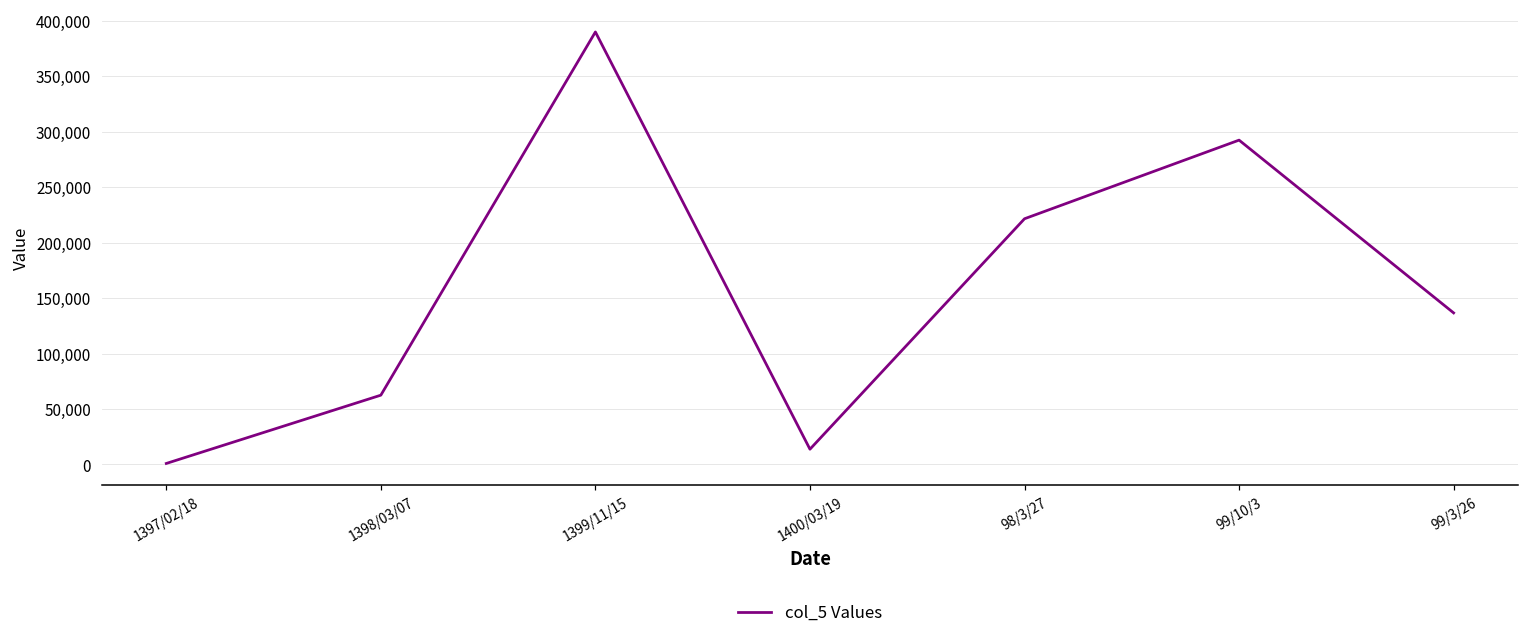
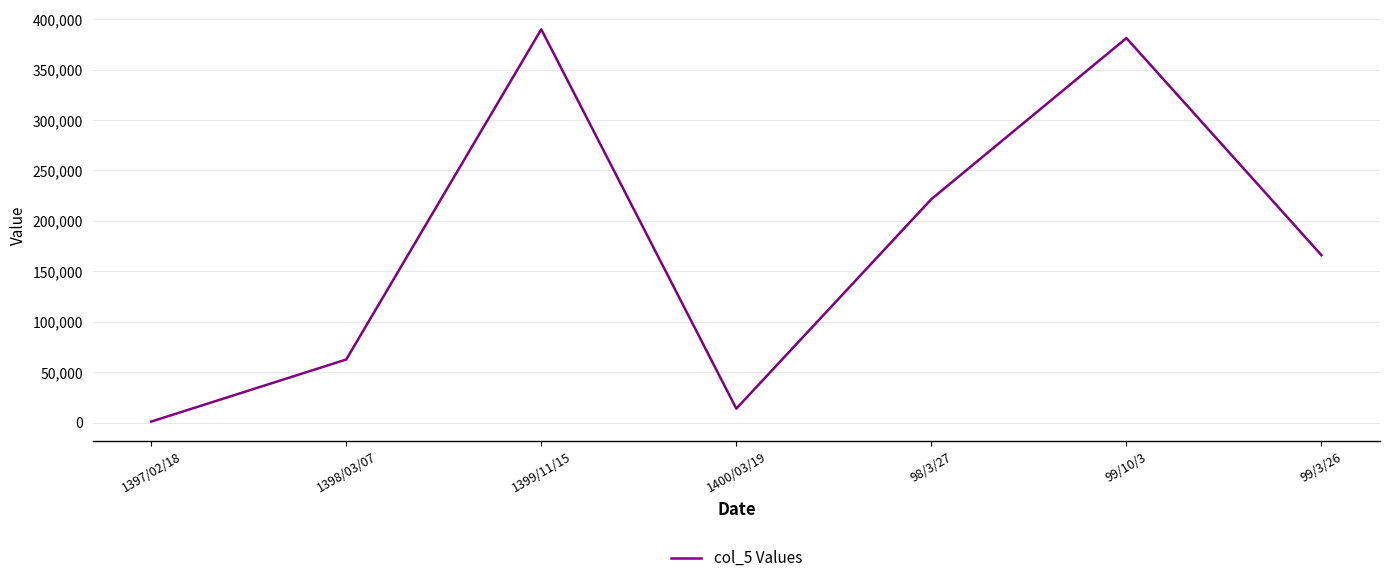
99/10/3: 292,000 -> 381,000
99/3/26: 137,000 -> 166,000
